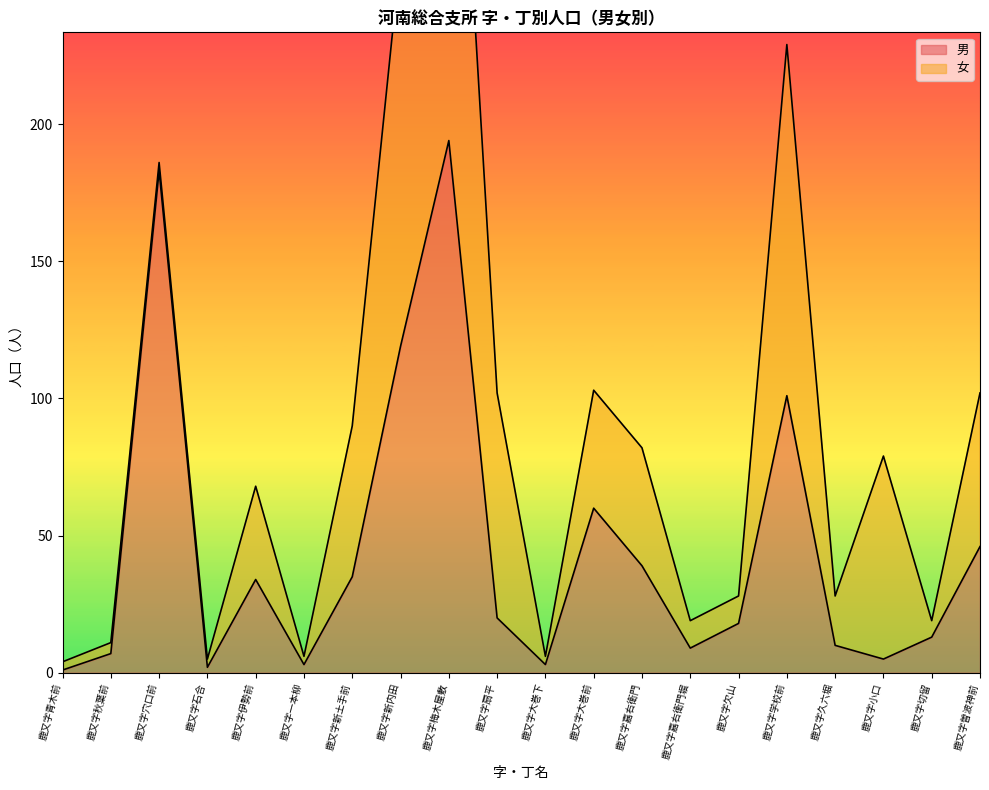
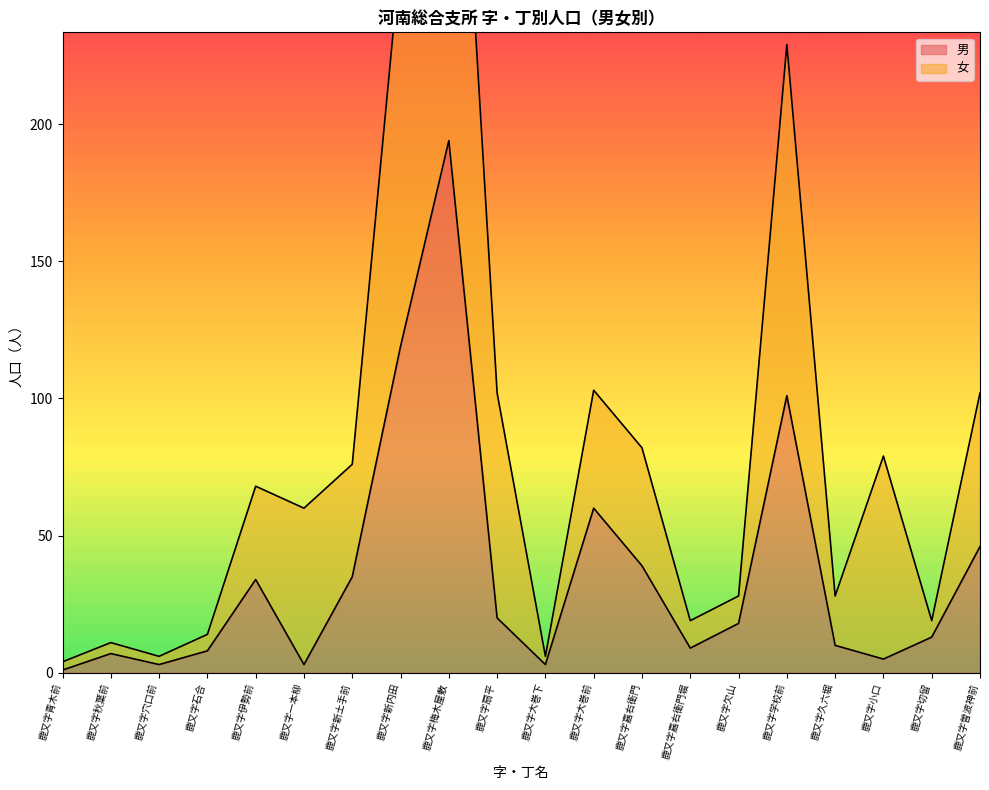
男, 鹿又字穴口前: 183 -> 3
男, 鹿又字石合: 2 -> 8
女, 鹿又字石合: 3 -> 6
女, 鹿又字一本柳: 3 -> 57
女, 鹿又字新土手前: 55 -> 41
